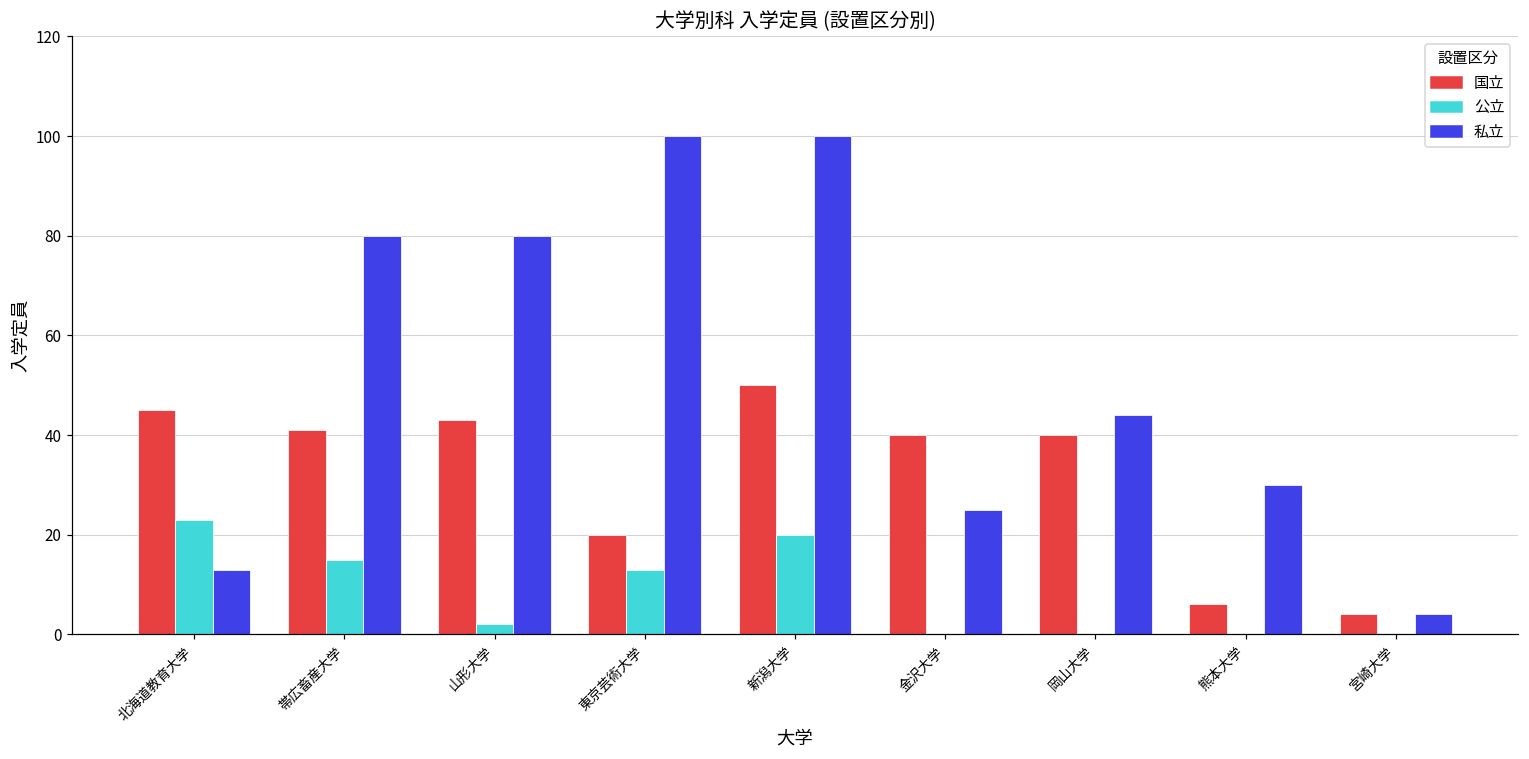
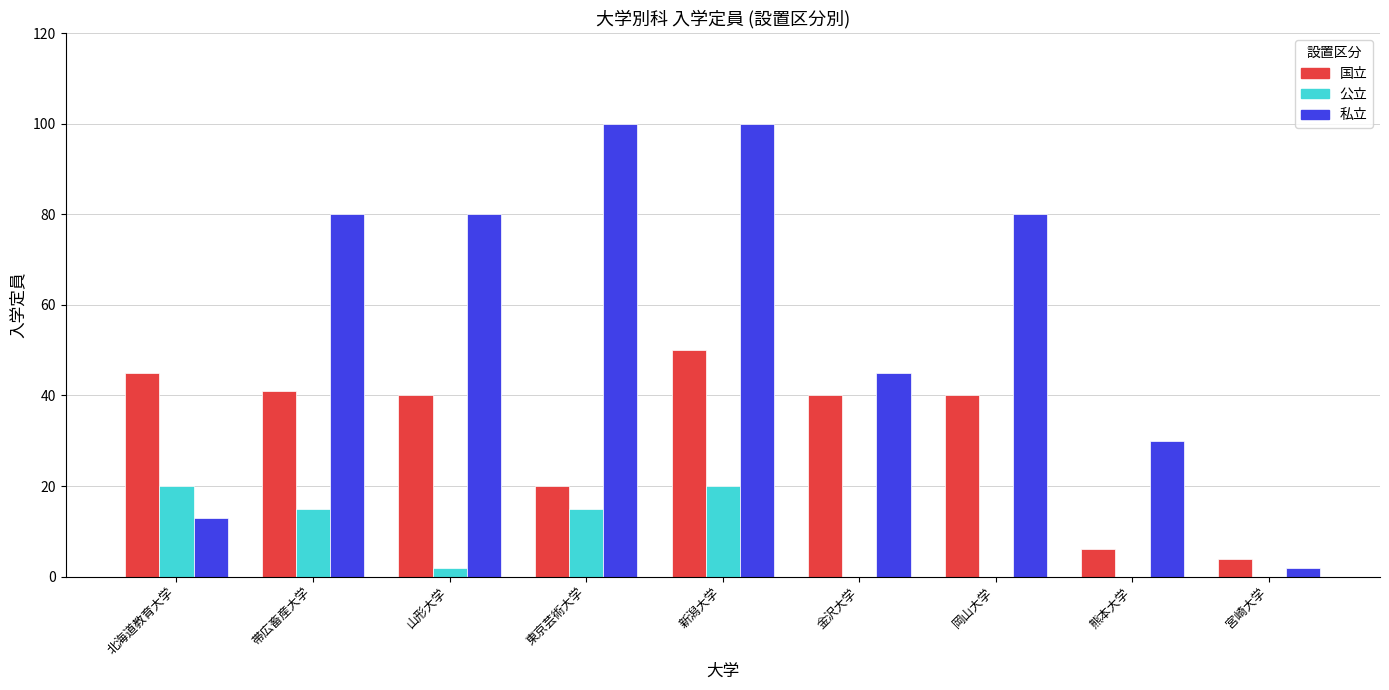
公立, 北海道教育大学: 23 -> 20
国立, 山形大学: 43 -> 40
公立, 東京芸術大学: 13 -> 15
私立, 金沢大学: 25 -> 45
私立, 岡山大学: 44 -> 80
私立, 宮崎大学: 4 -> 2
